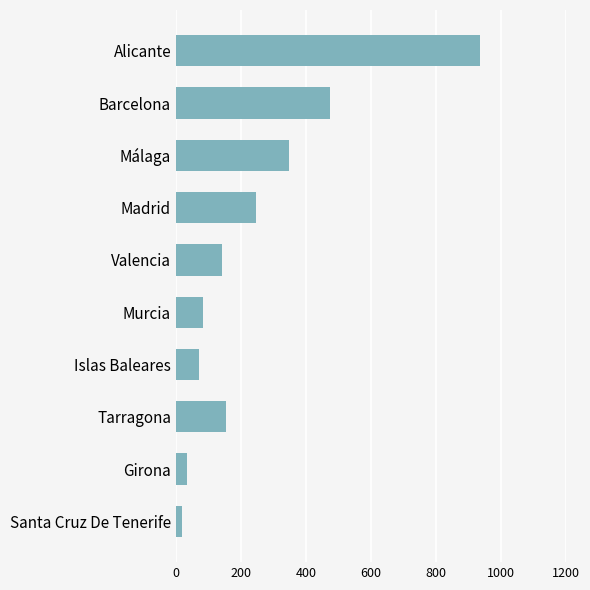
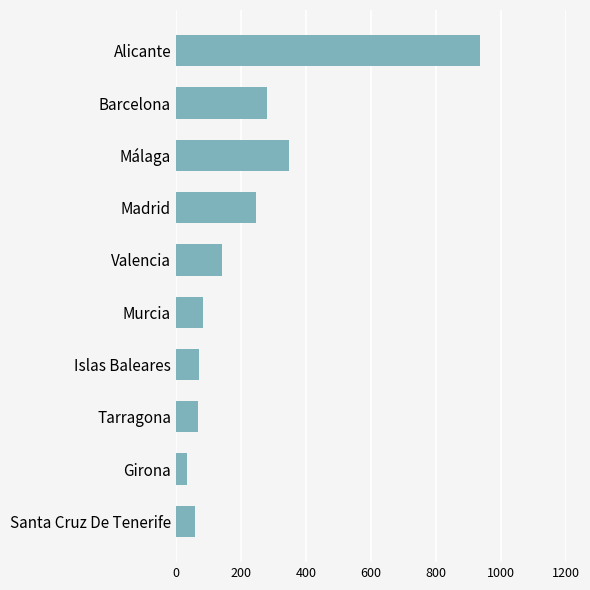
Barcelona: 480 -> 280
Tarragona: 150 -> 70
Santa Cruz De Tenerife: 20 -> 60
